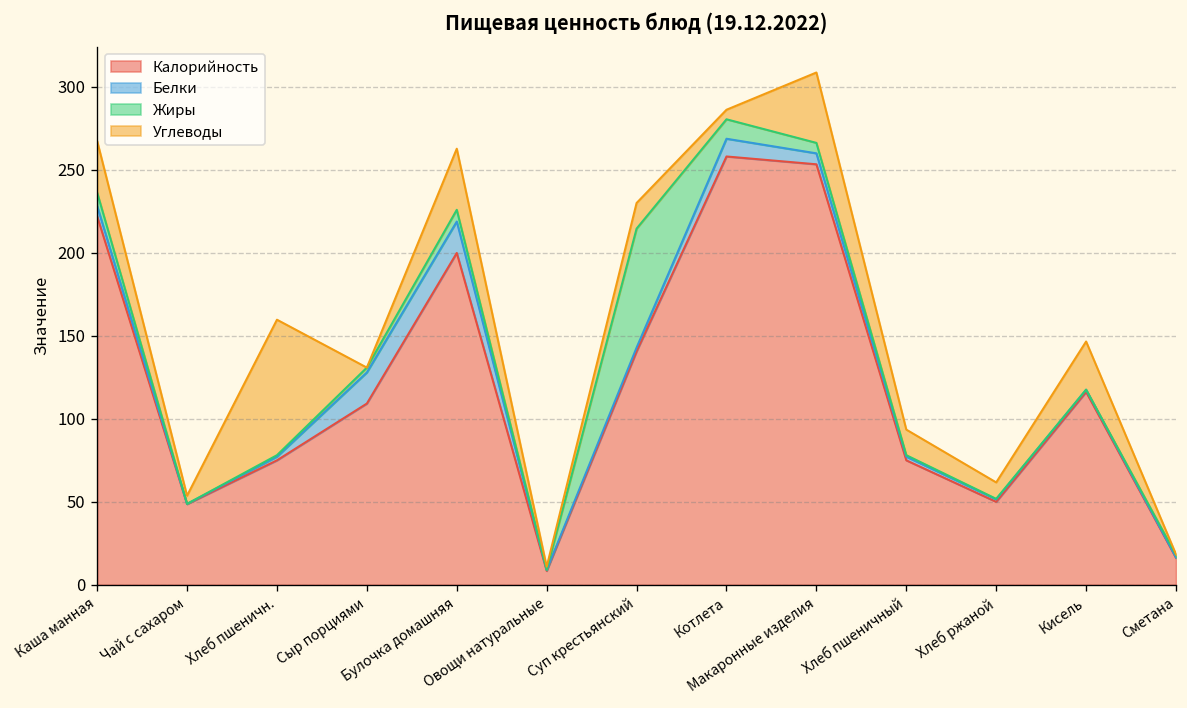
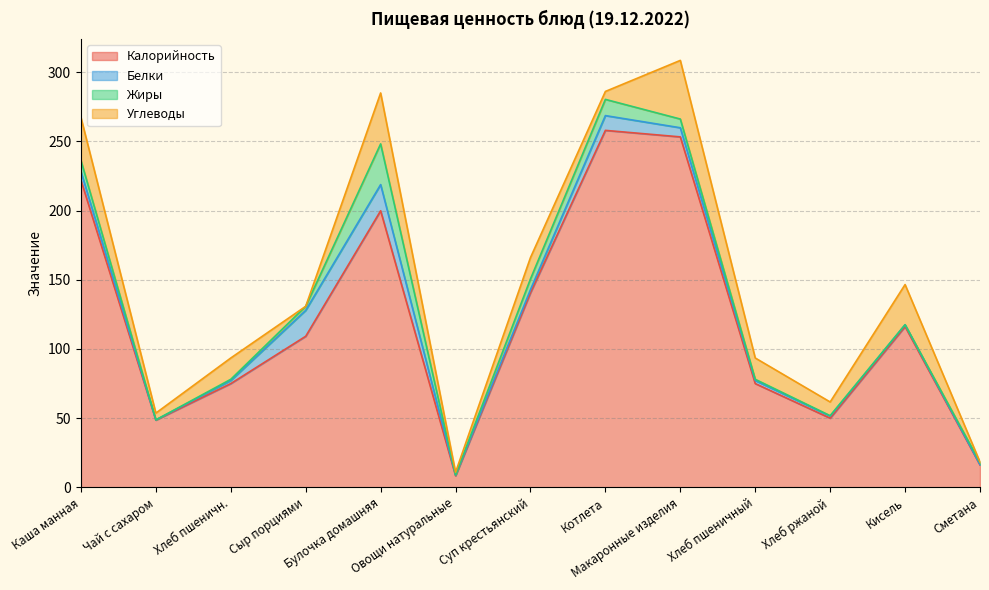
Углеводы, Хлеб пшеничн.: 82 -> 15
Жиры, Булочка домашняя: 7 -> 29
Жиры, Суп крестьянский: 72 -> 8
